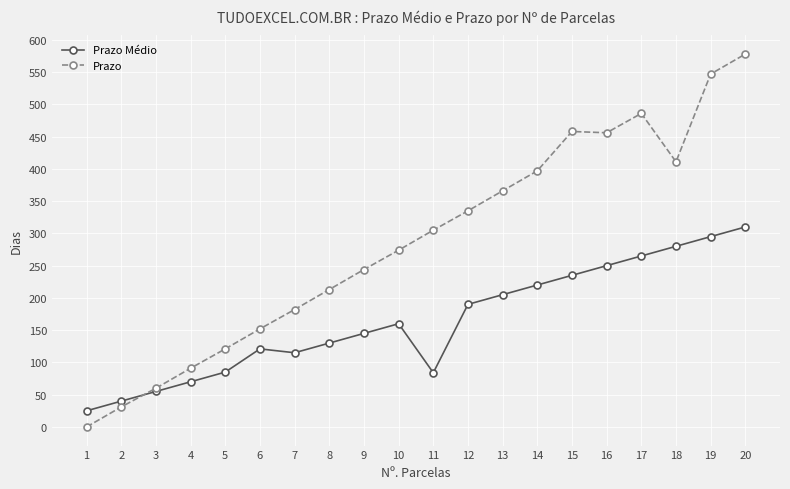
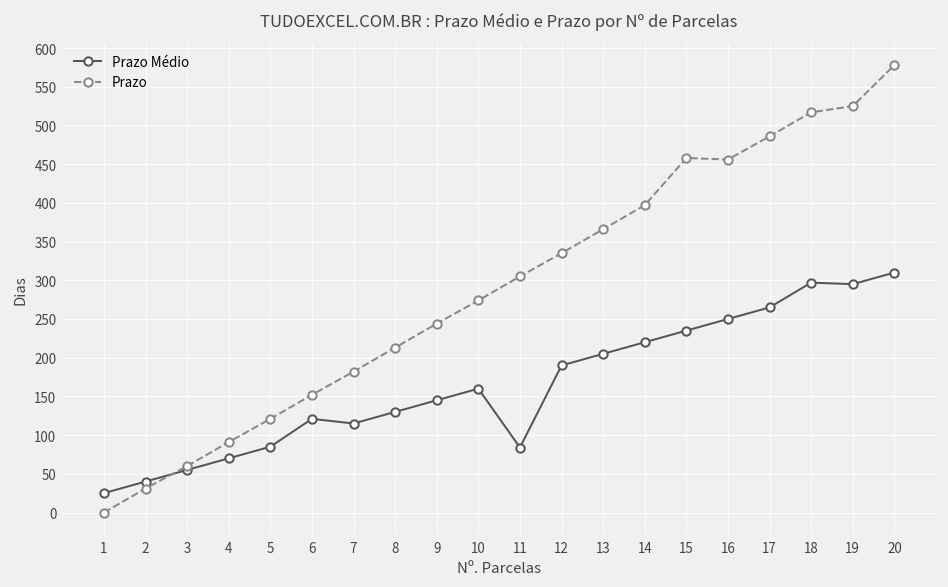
Prazo Médio, 18: 280 -> 300
Prazo, 18: 410 -> 520
Prazo, 19: 550 -> 530
